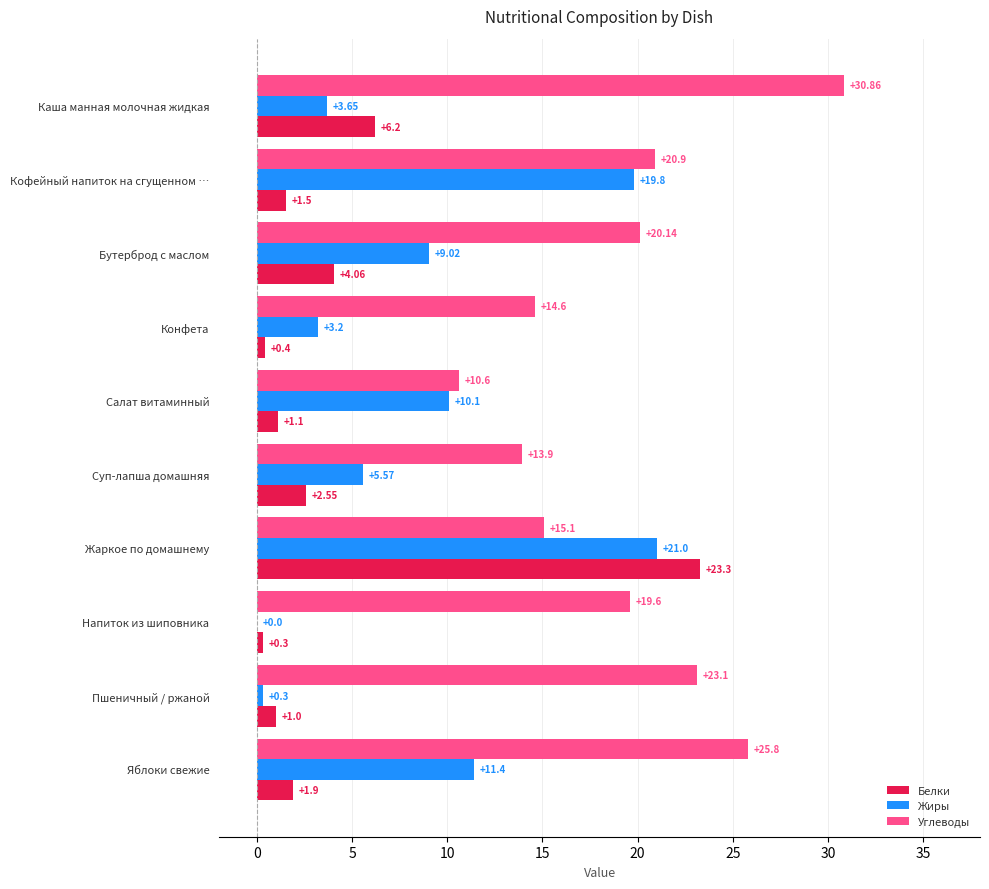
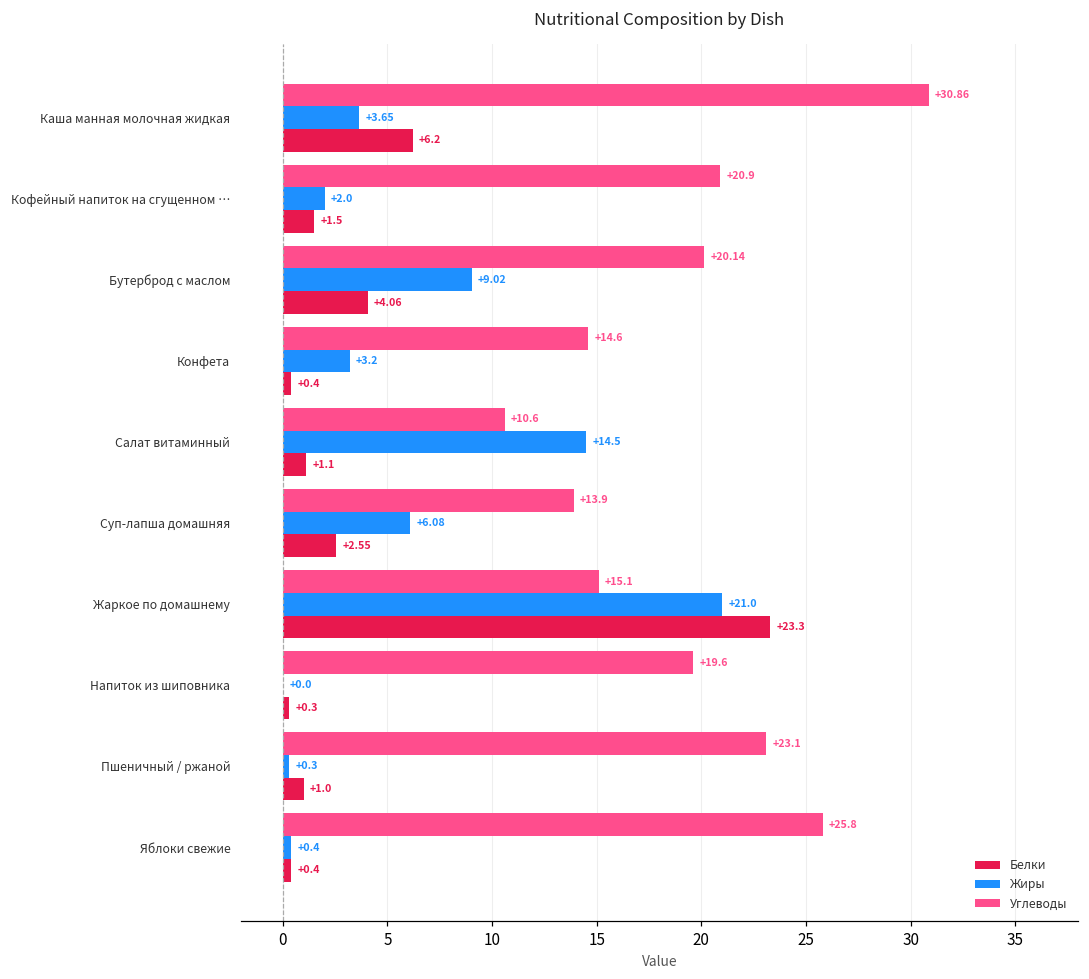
Жиры, Кофейный напиток на сгущенном …: +19.8 -> +2.0
Жиры, Салат витаминный: +10.1 -> +14.5
Жиры, Суп-лапша домашняя: +5.57 -> +6.08
Жиры, Яблоки свежие: +11.4 -> +0.4
Белки, Яблоки свежие: +1.9 -> +0.4
